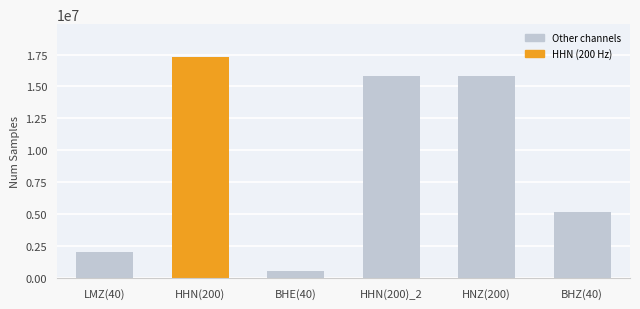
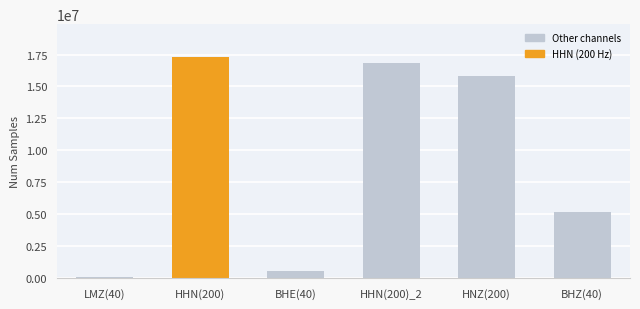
LMZ(40): 2000000 -> 100000
HHN(200)_2: 15800000 -> 16900000
